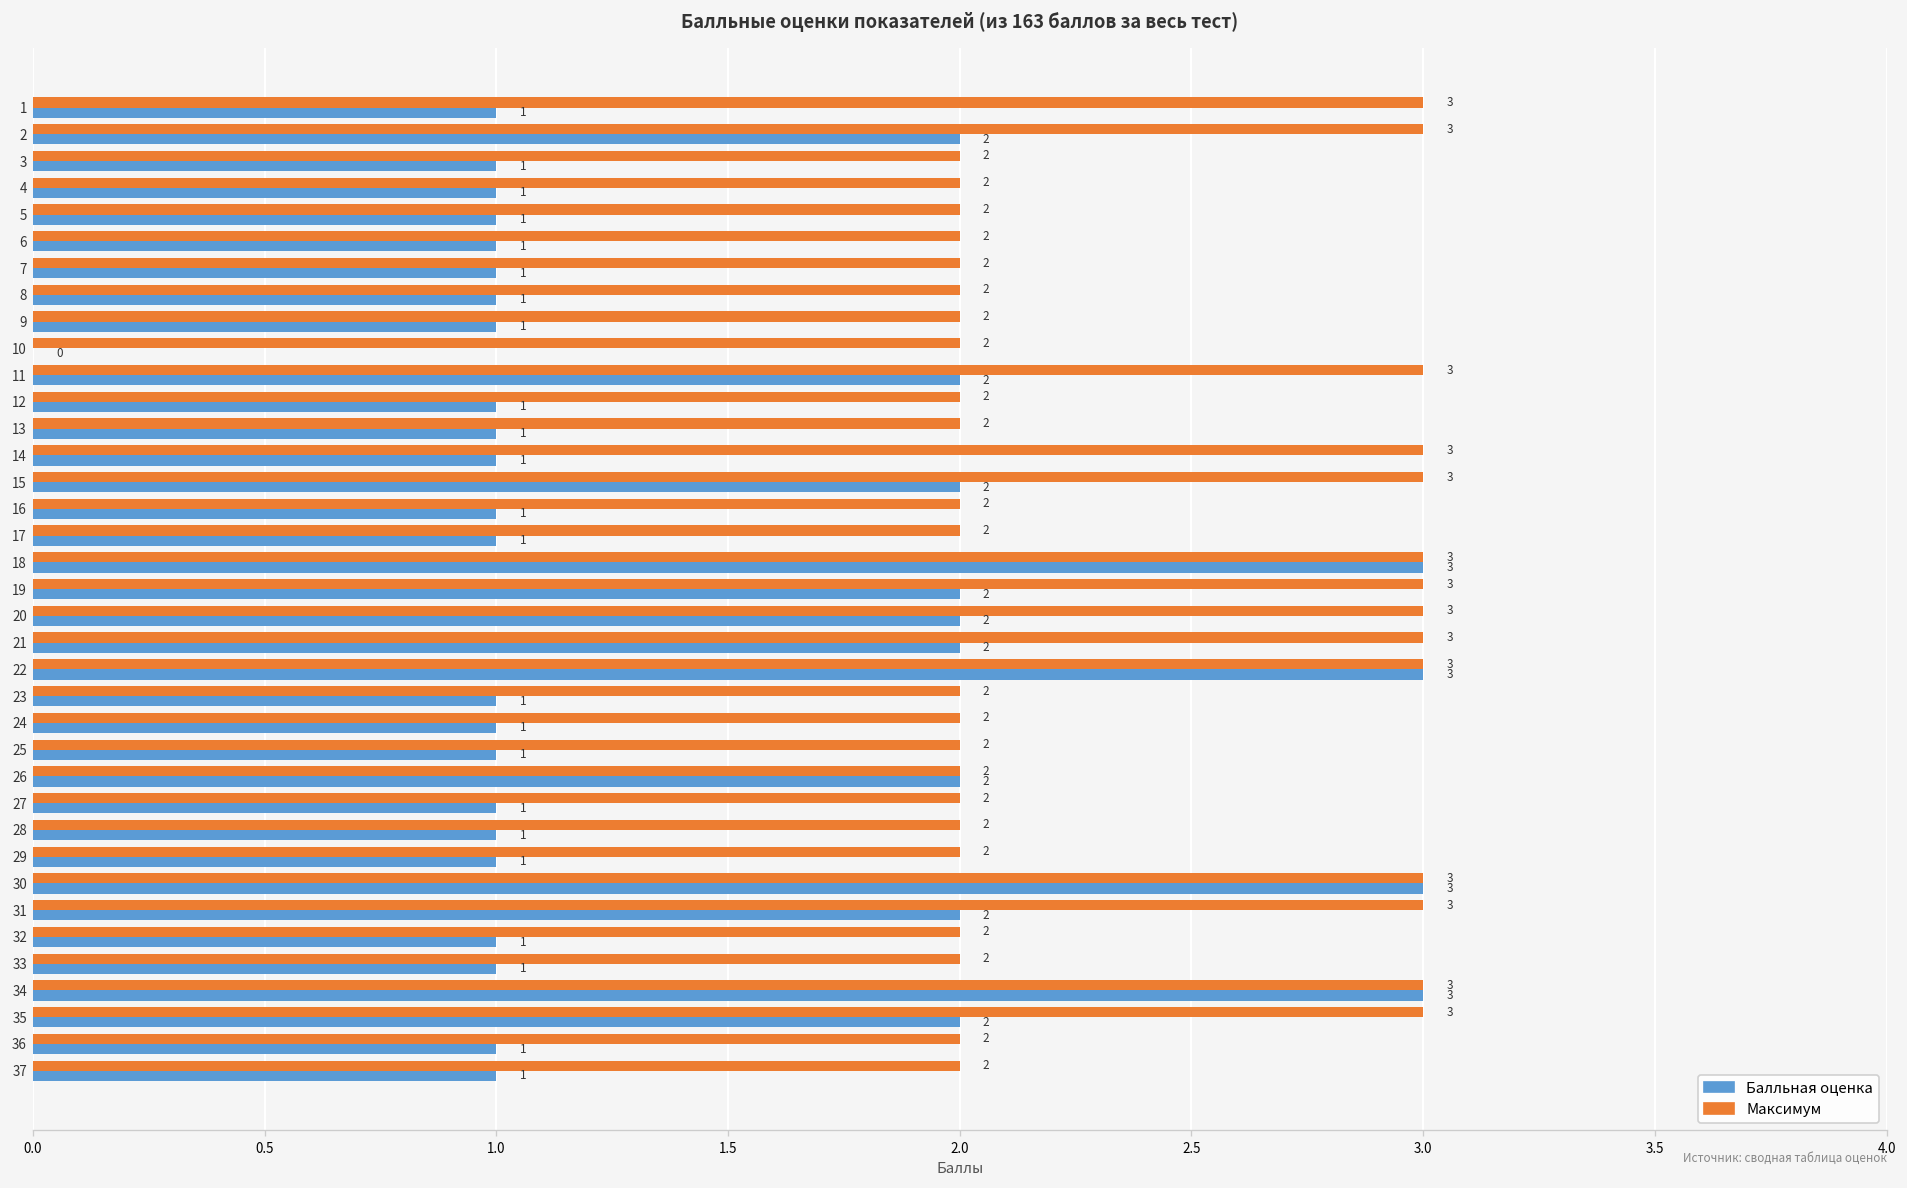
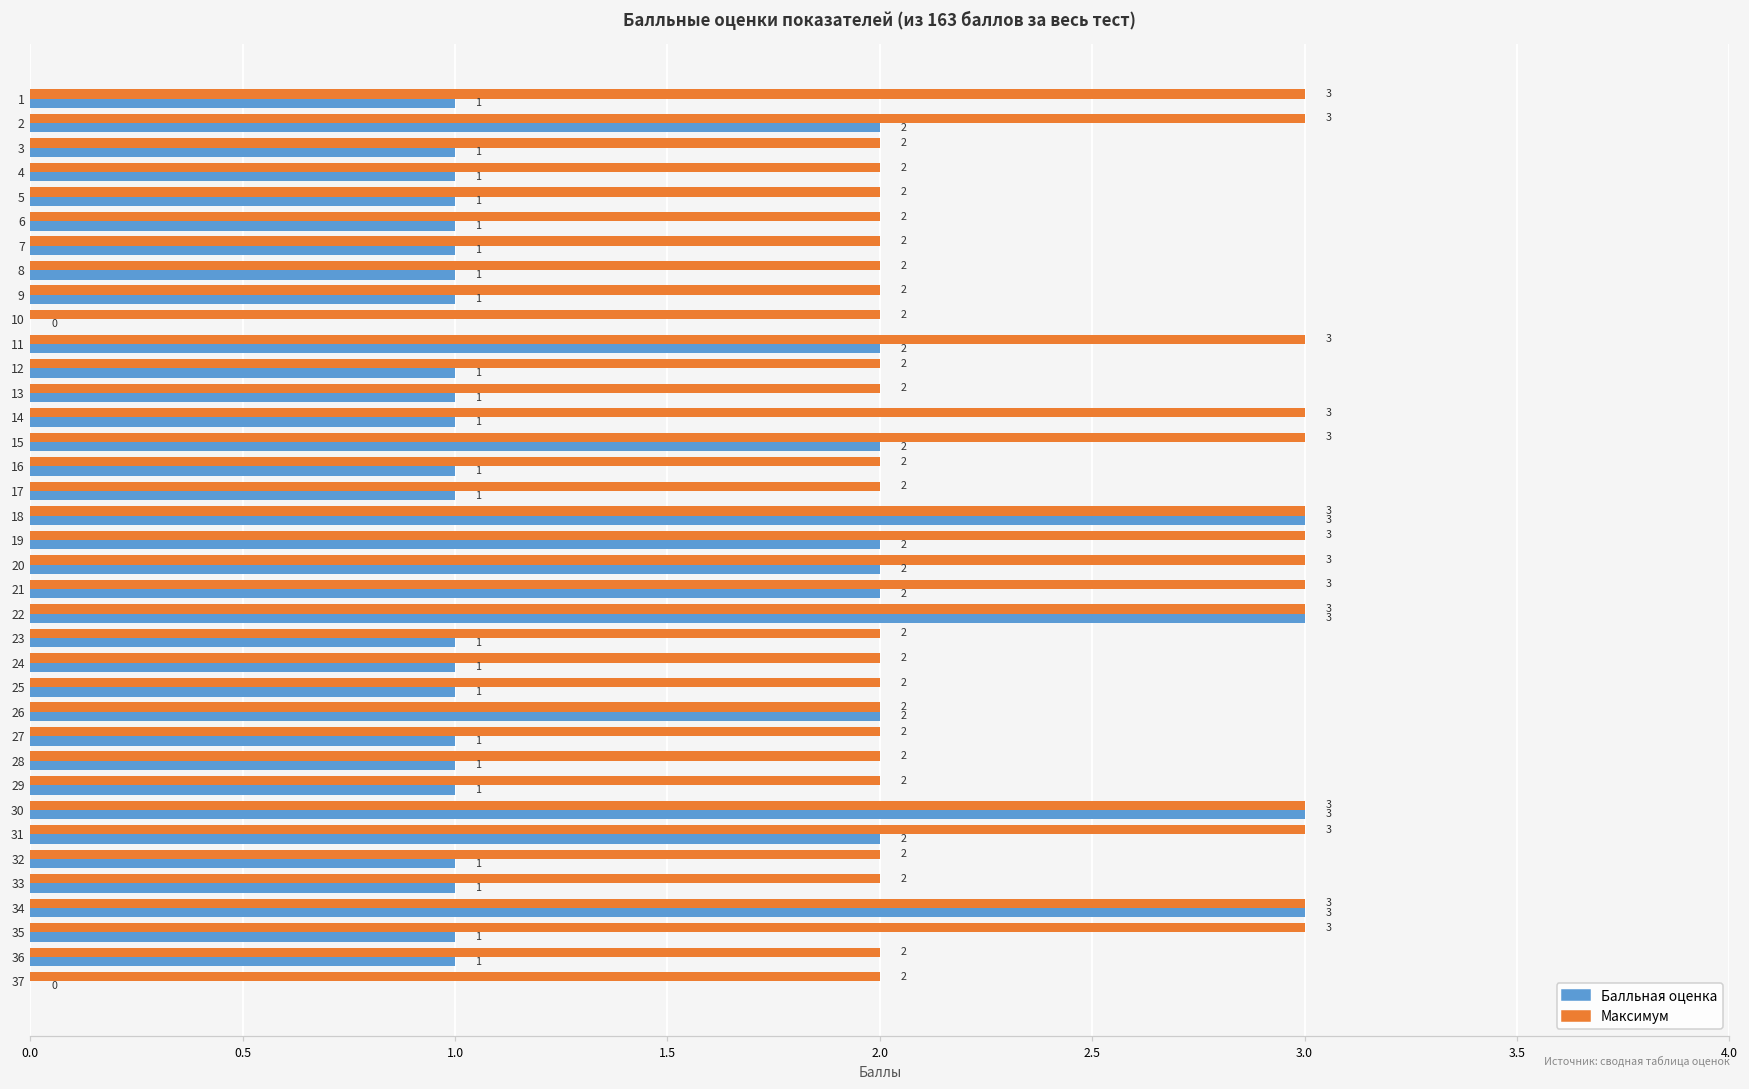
Балльная оценка, 35: 2 -> 1
Балльная оценка, 37: 1 -> 0
